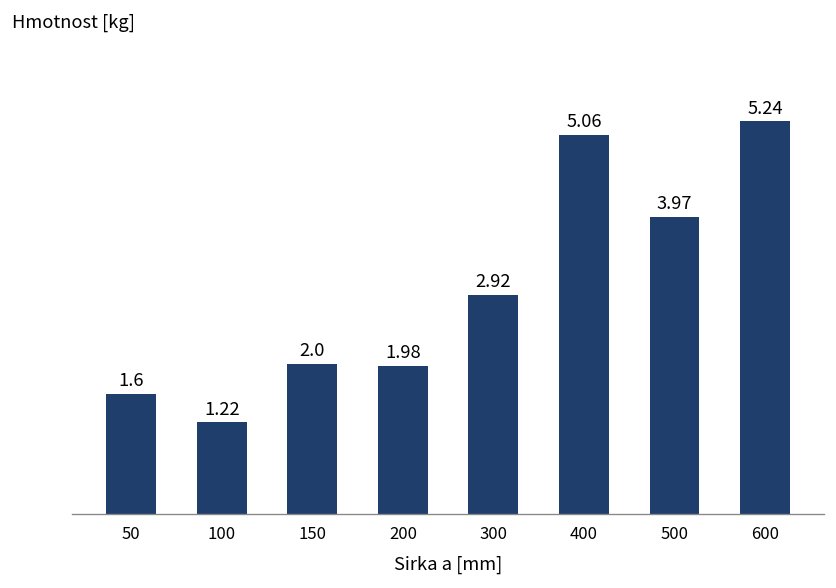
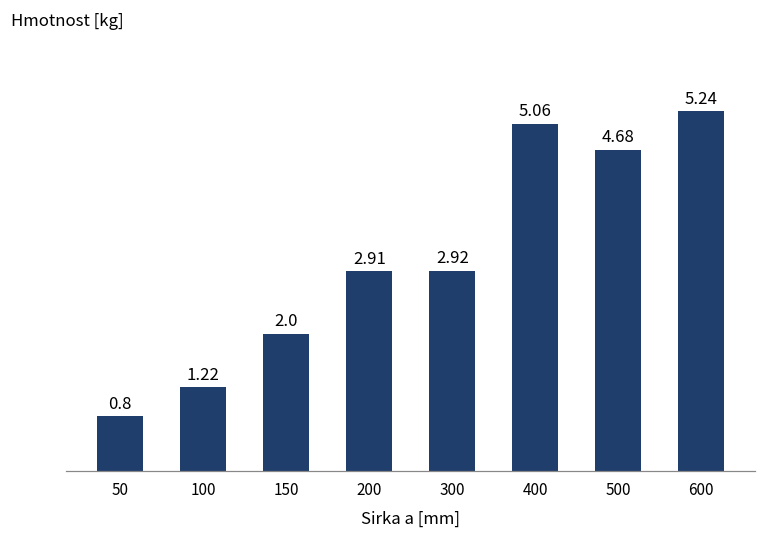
50: 1.6 -> 0.8
200: 1.98 -> 2.91
500: 3.97 -> 4.68
